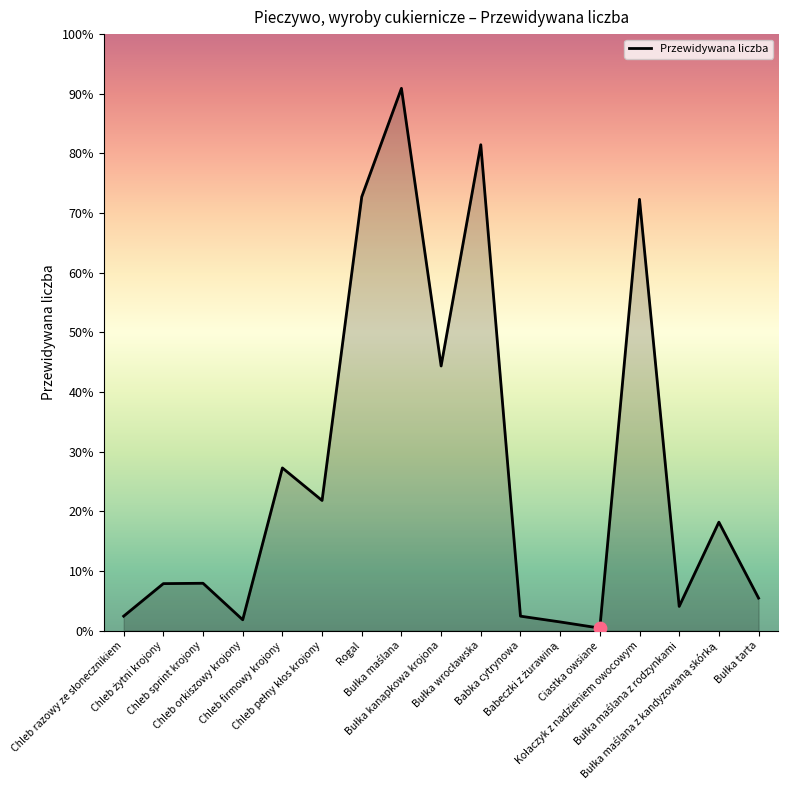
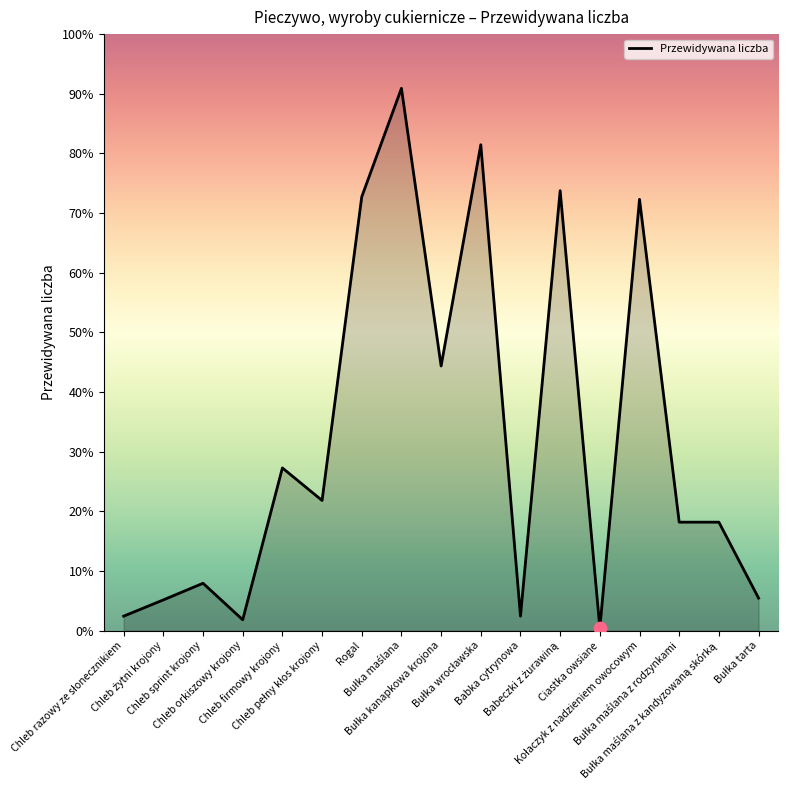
Przewidywana liczba, Chleb żytni krojony: 8% -> 5%
Przewidywana liczba, Babeczki z żurawiną: 1% -> 74%
Przewidywana liczba, Bułka maślana z rodzynkami: 4% -> 18%
